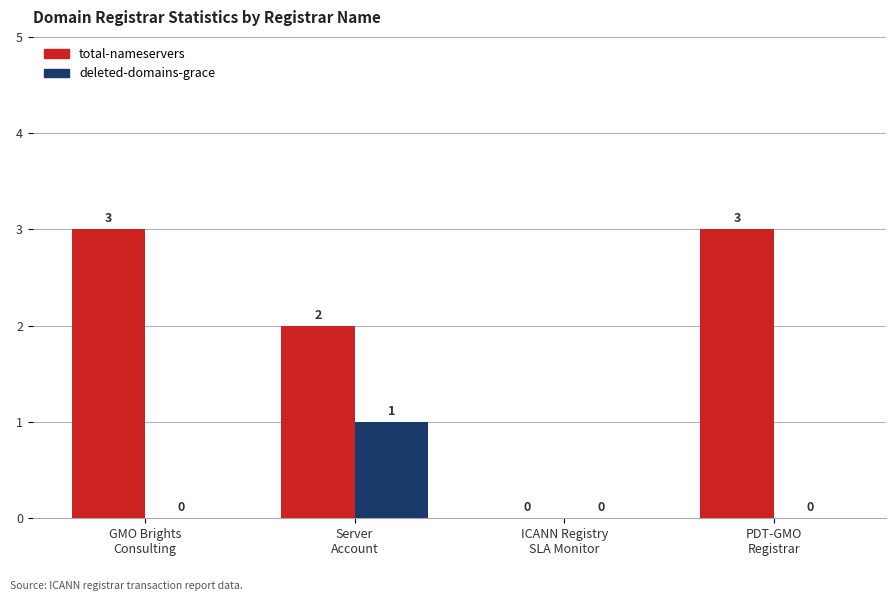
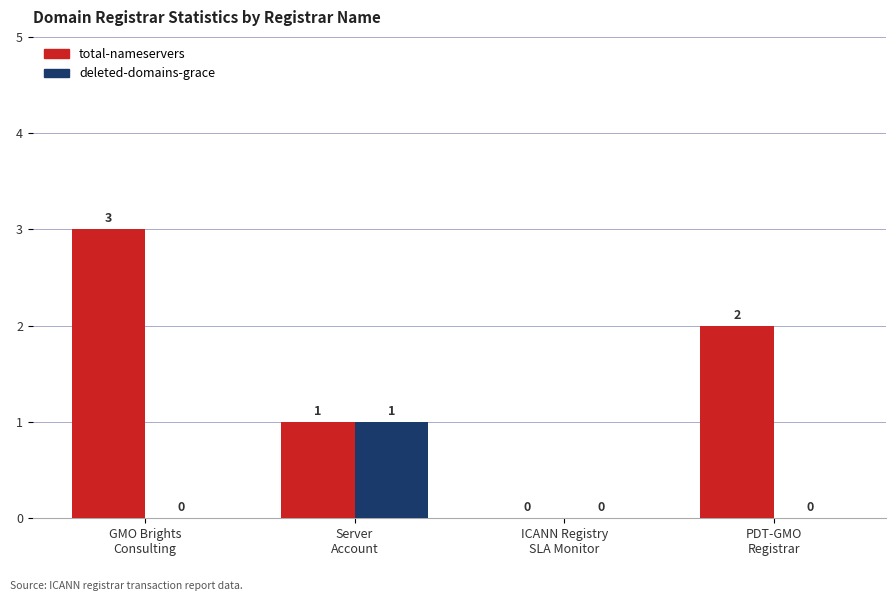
total-nameservers, Server Account: 2 -> 1
total-nameservers, PDT-GMO Registrar: 3 -> 2
